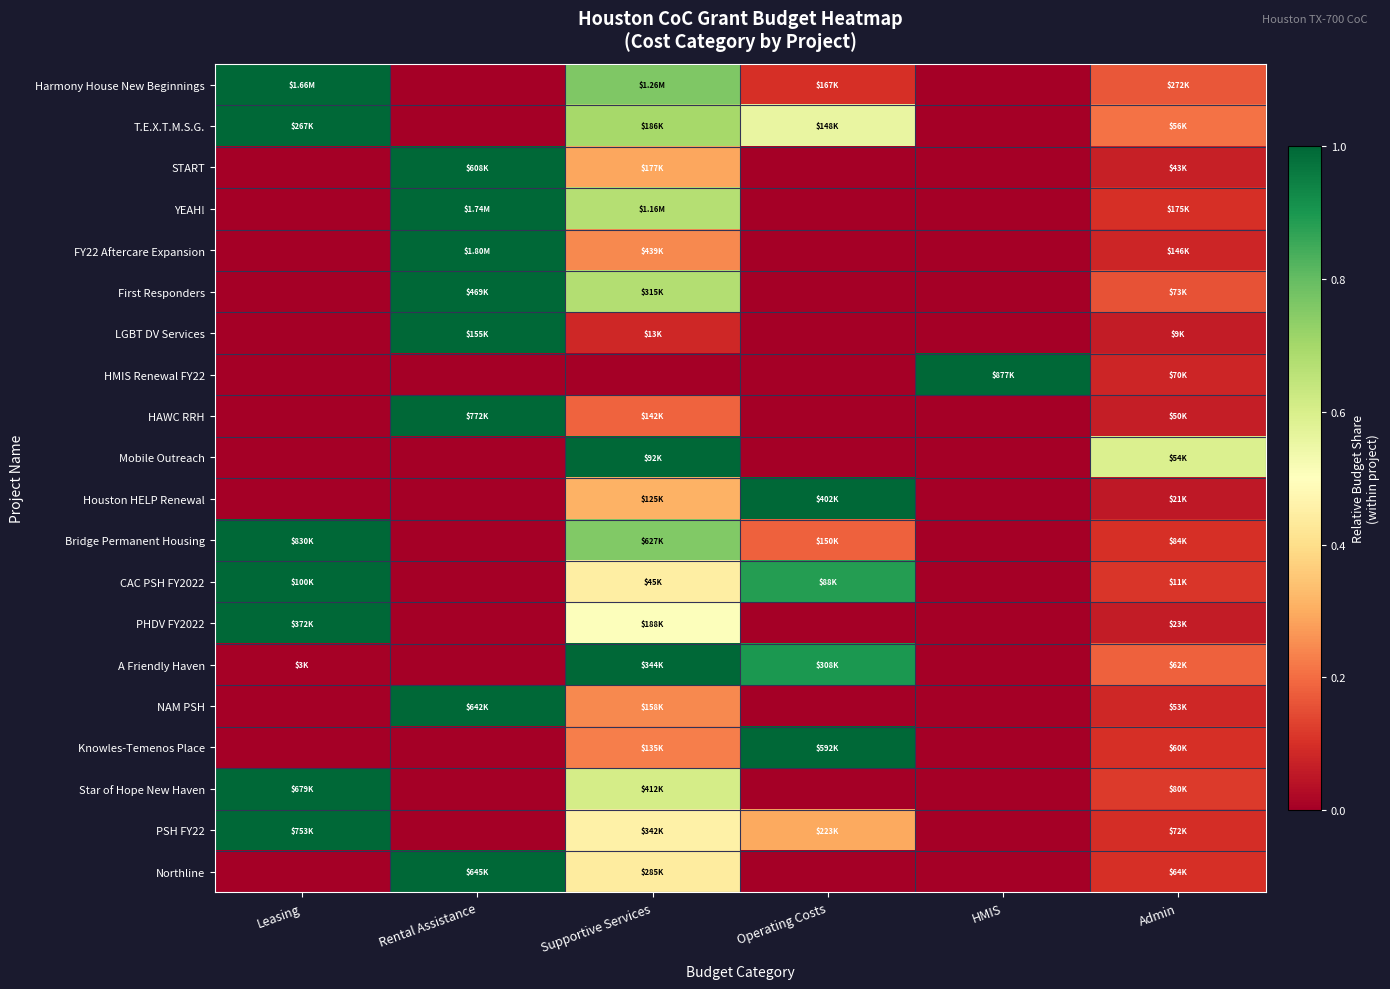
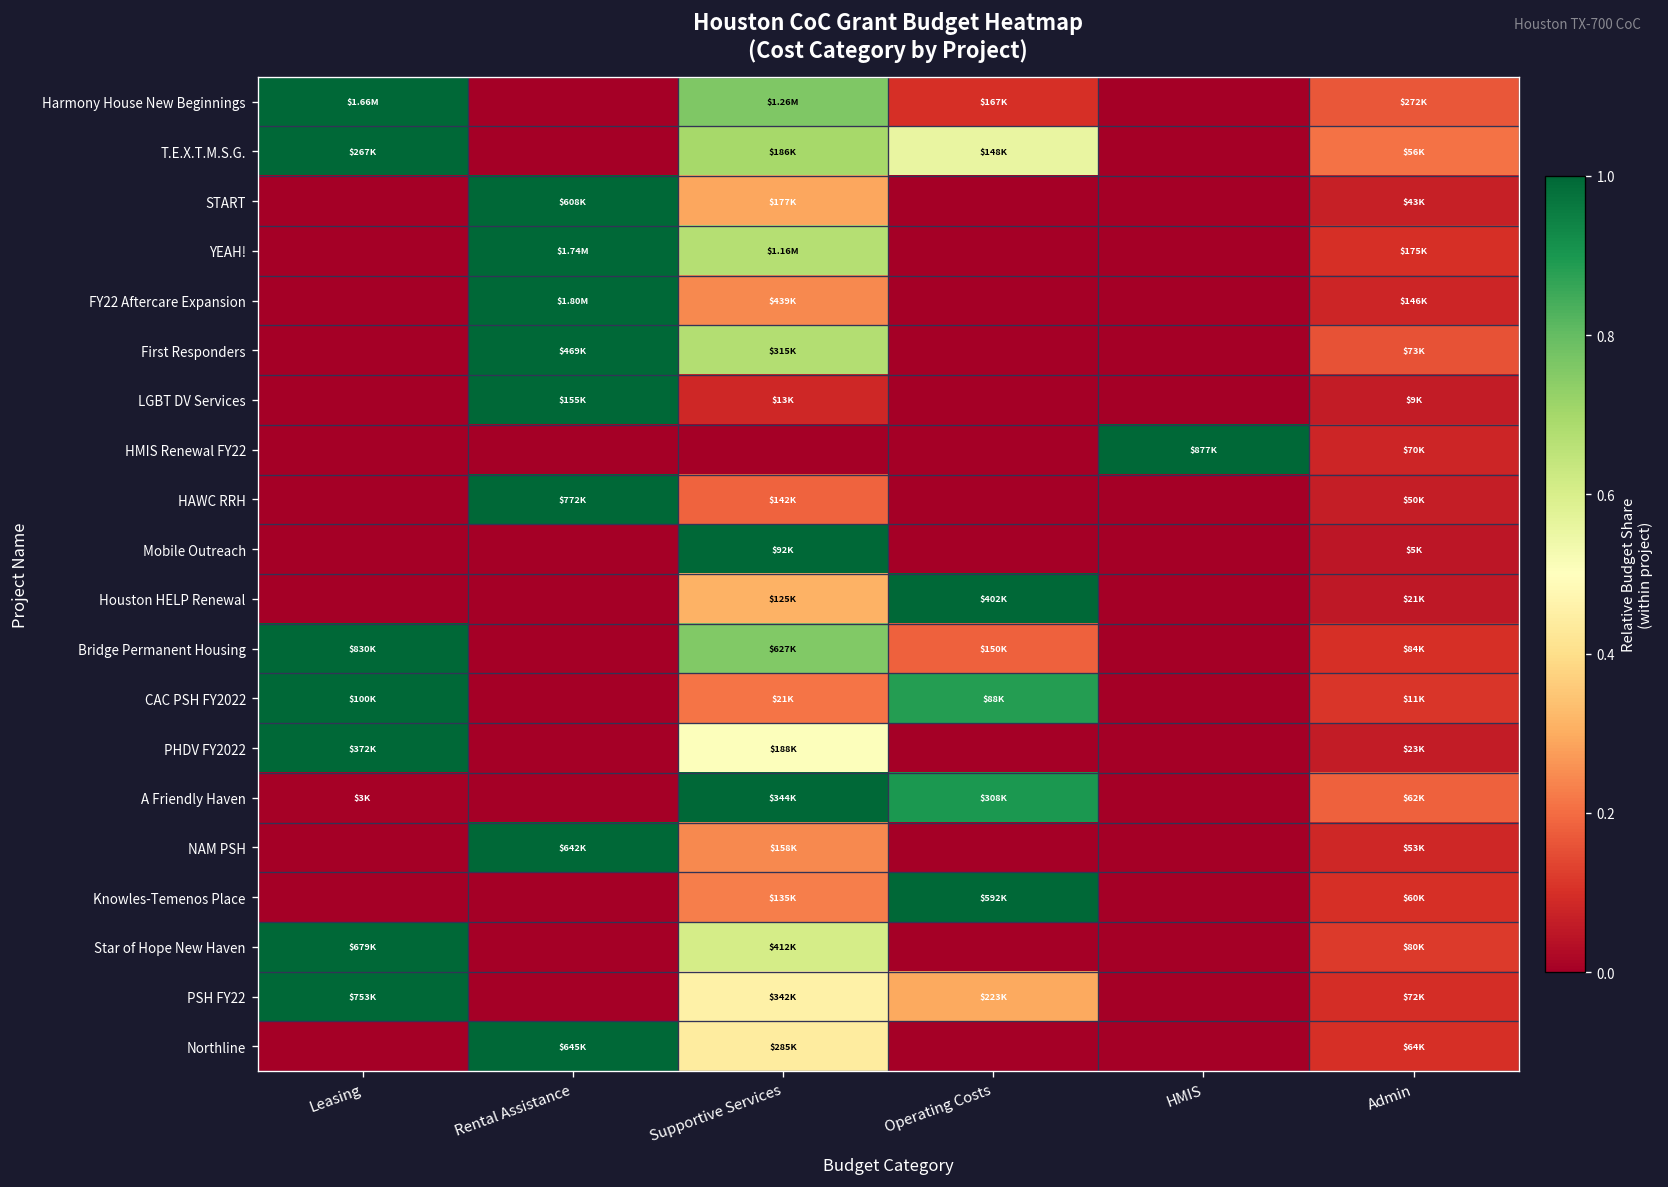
Mobile Outreach, Admin: $54K -> $5K
CAC PSH FY2022, Supportive Services: $45K -> $21K
